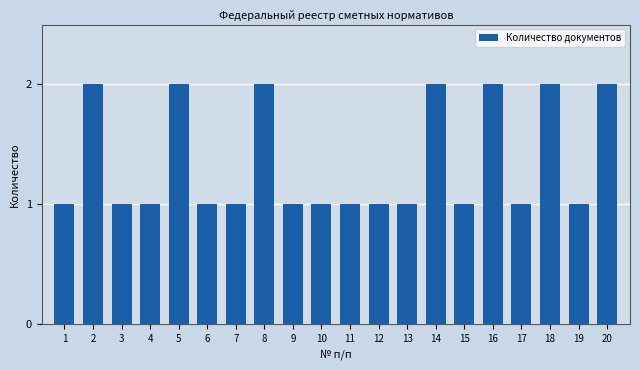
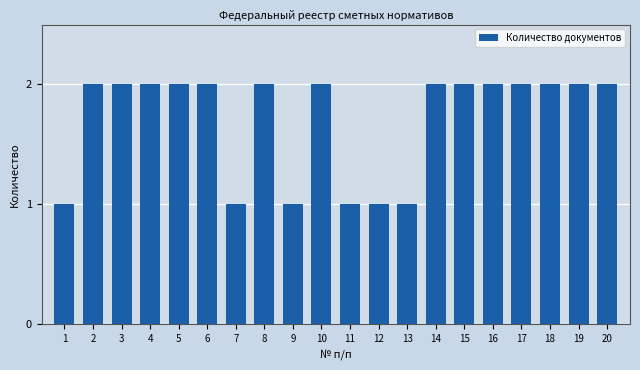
3: 1 -> 2
4: 1 -> 2
6: 1 -> 2
10: 1 -> 2
15: 1 -> 2
17: 1 -> 2
19: 1 -> 2
